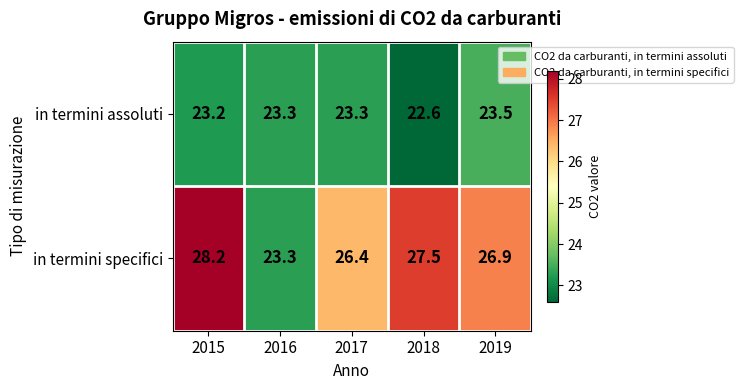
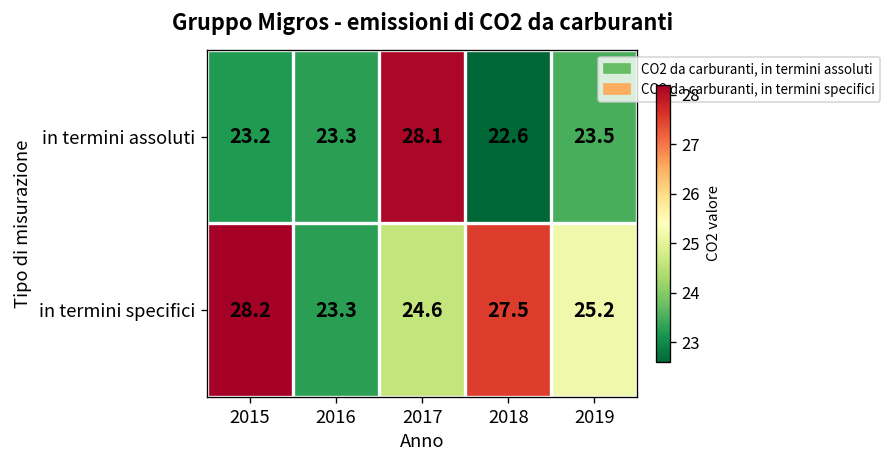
in termini assoluti, 2017: 23.3 -> 28.1
in termini specifici, 2017: 26.4 -> 24.6
in termini specifici, 2019: 26.9 -> 25.2
